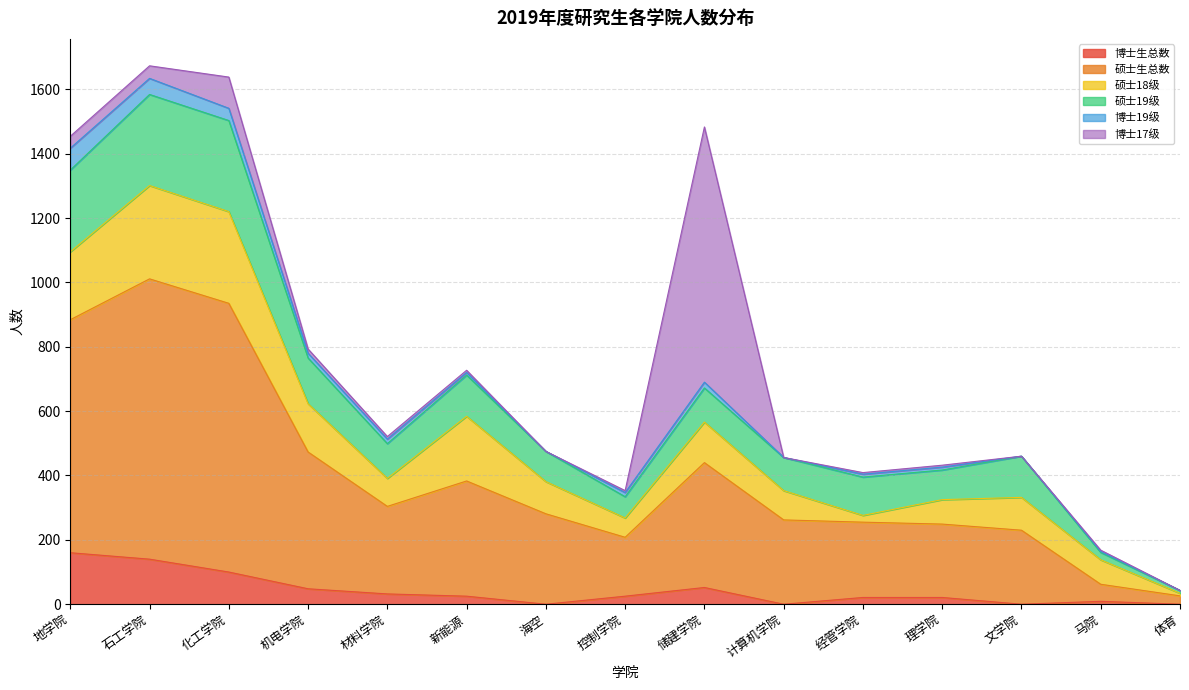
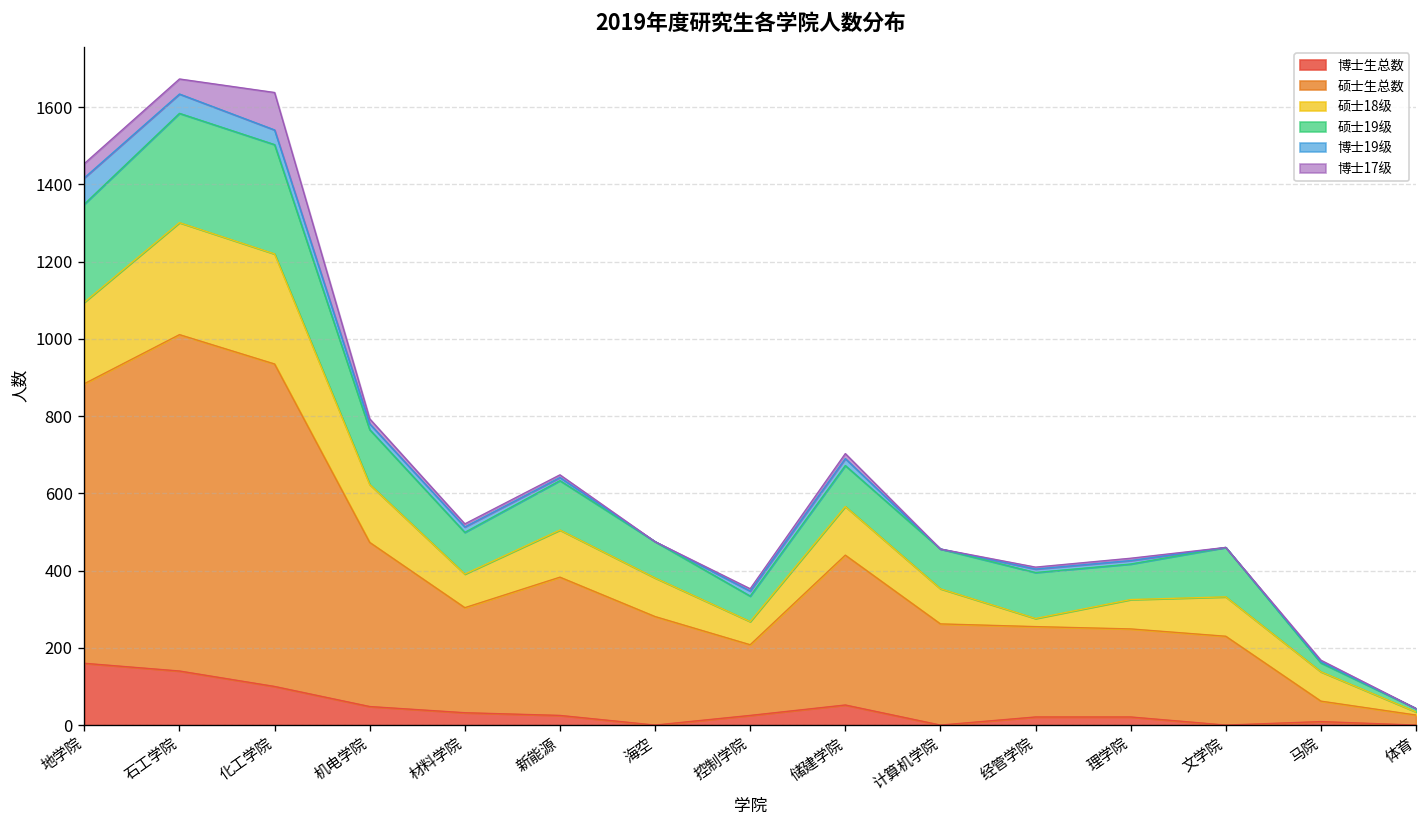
硕士18级, 新能源: 200 -> 120
博士17级, 储建学院: 790 -> 10
